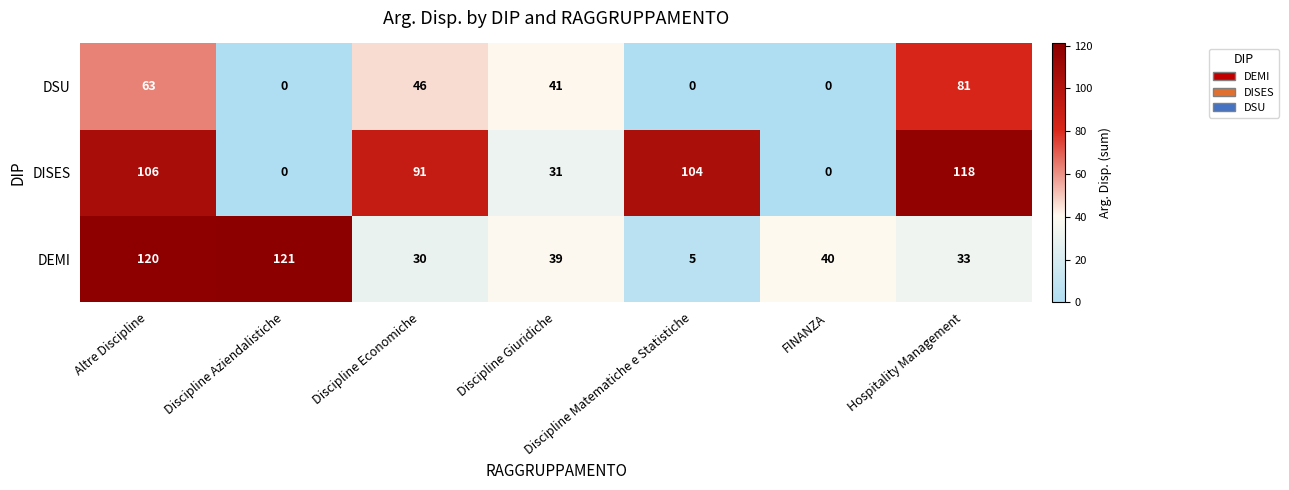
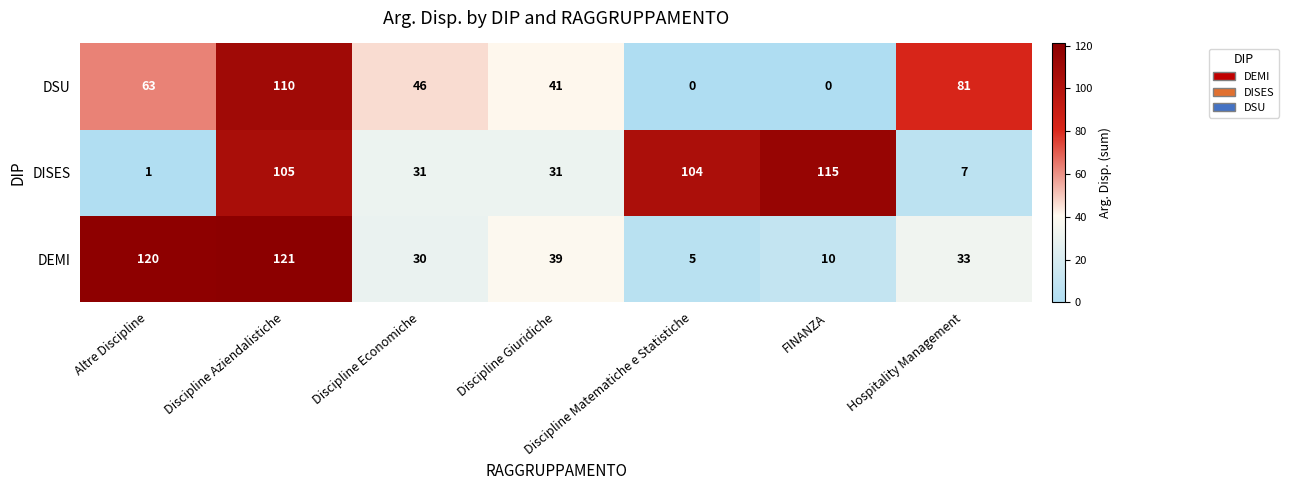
DSU, Discipline Aziendalistiche: 0 -> 110
DISES, Altre Discipline: 106 -> 1
DISES, Discipline Aziendalistiche: 0 -> 105
DISES, Discipline Economiche: 91 -> 31
DISES, FINANZA: 0 -> 115
DISES, Hospitality Management: 118 -> 7
DEMI, FINANZA: 40 -> 10
